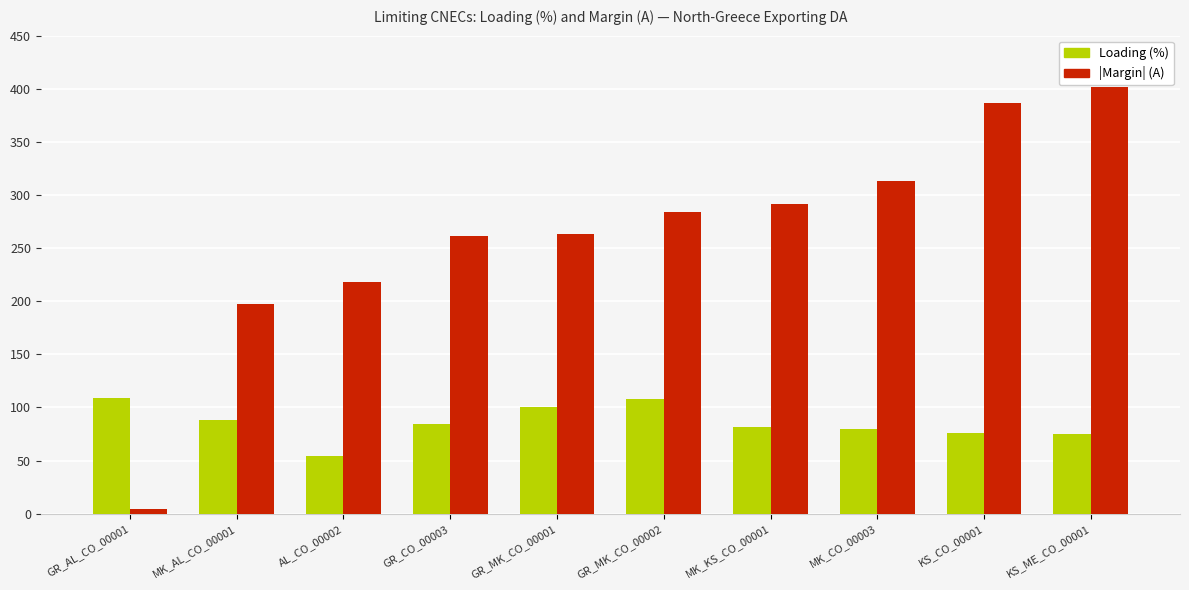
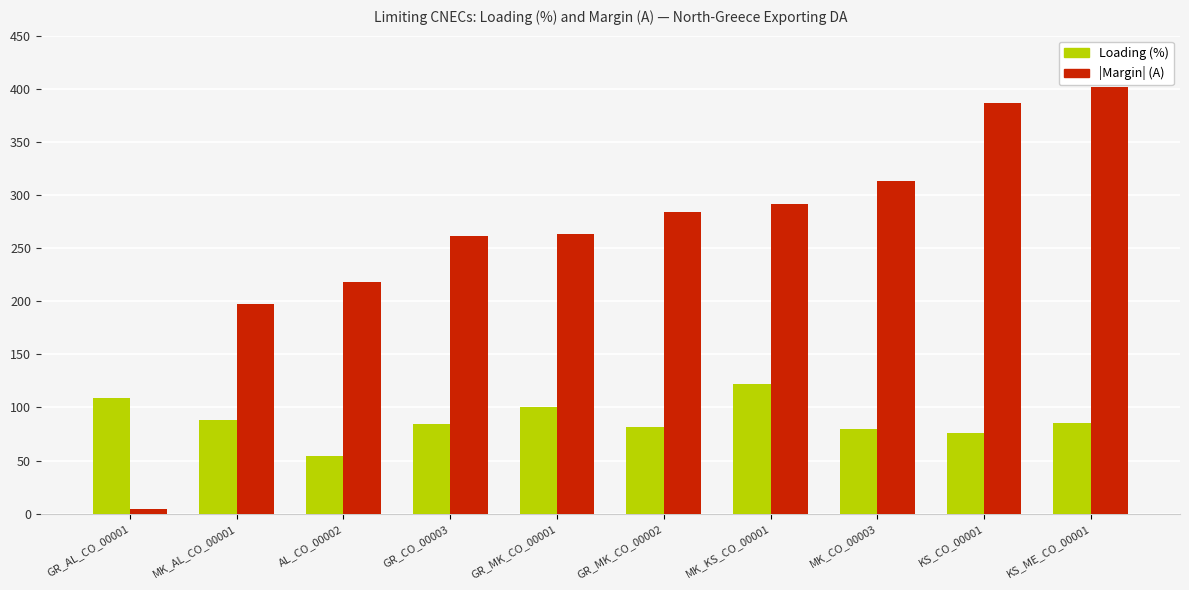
Loading (%), GR_MK_CO_00002: 108 -> 82
Loading (%), MK_KS_CO_00001: 82 -> 122
Loading (%), KS_ME_CO_00001: 75 -> 86
